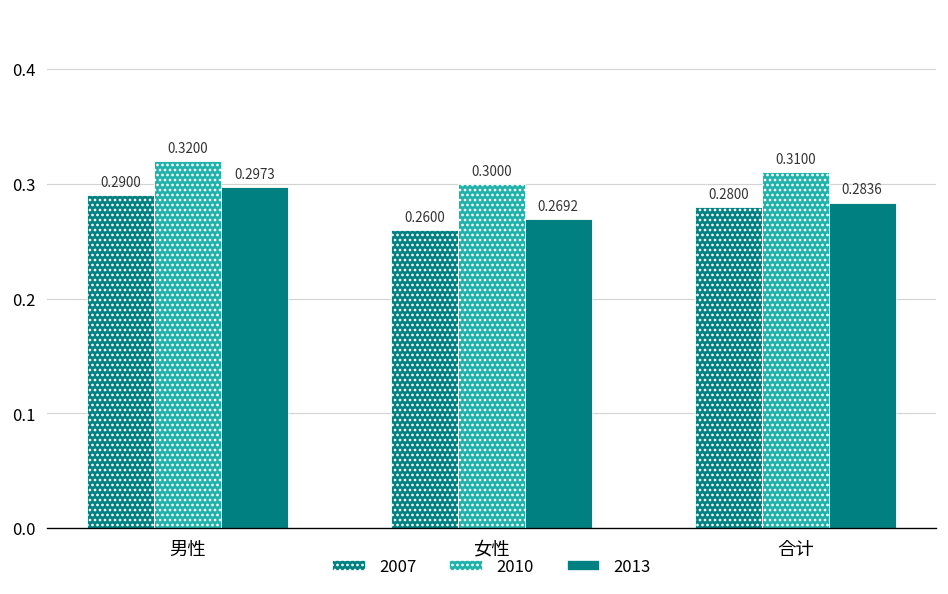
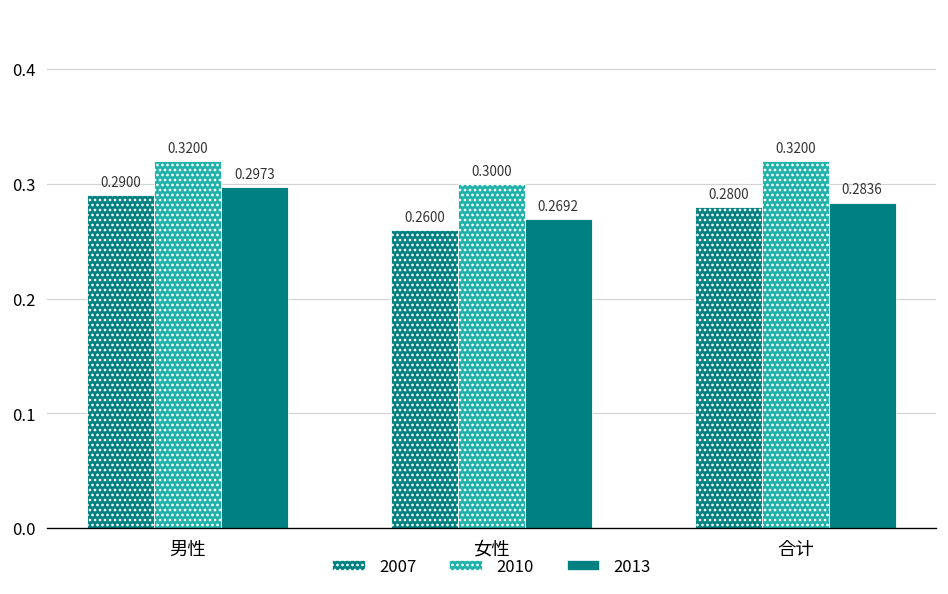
2010, 合计: 0.3100 -> 0.3200
